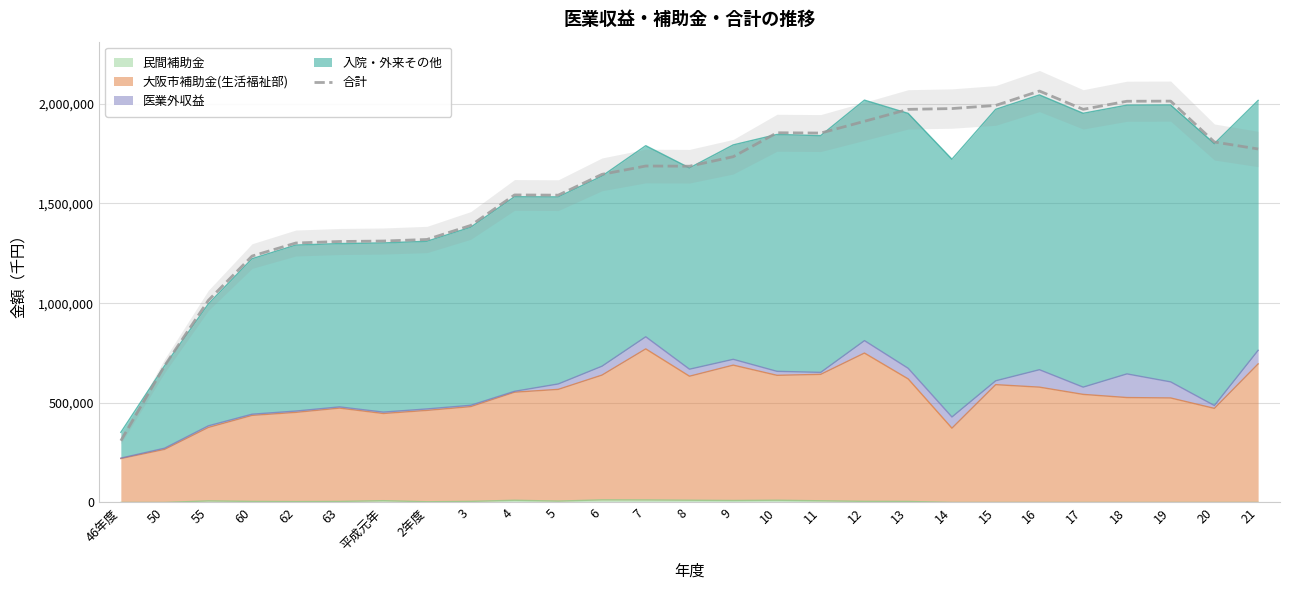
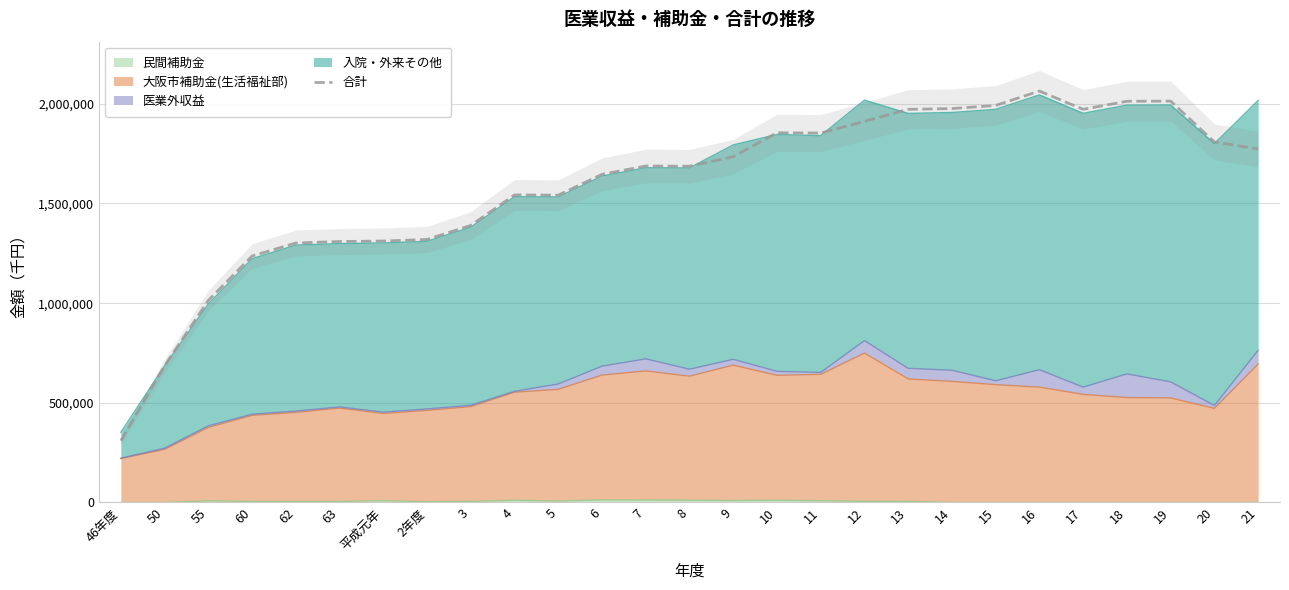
大阪市補助金(生活福祉部), 7: 760,000 -> 650,000
大阪市補助金(生活福祉部), 14: 370,000 -> 610,000
